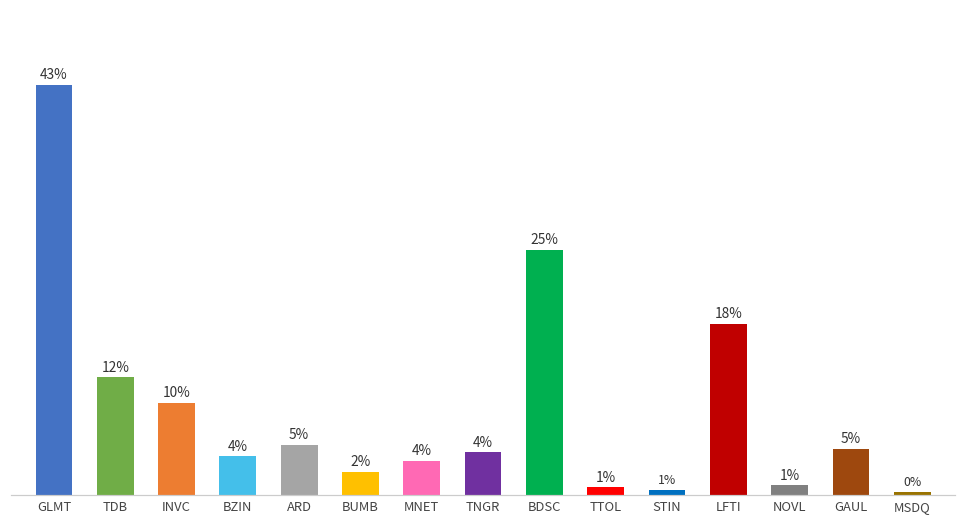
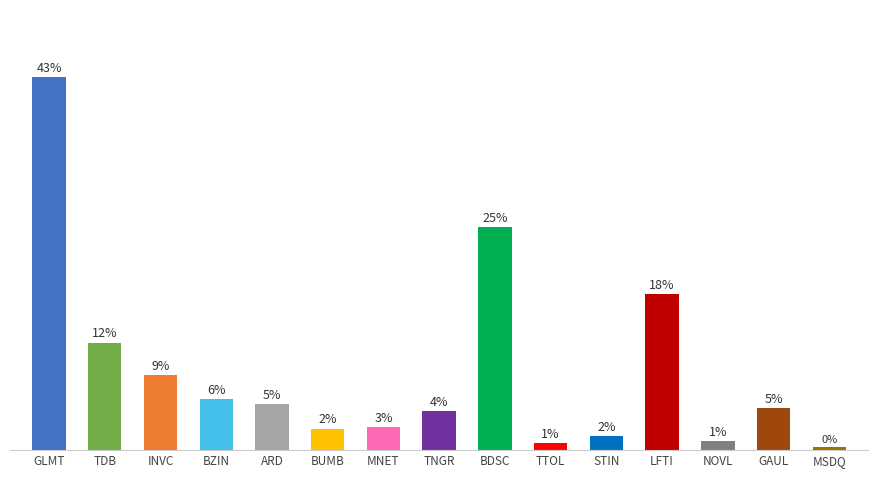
INVC: 10% -> 9%
BZIN: 4% -> 6%
MNET: 4% -> 3%
STIN: 1% -> 2%
